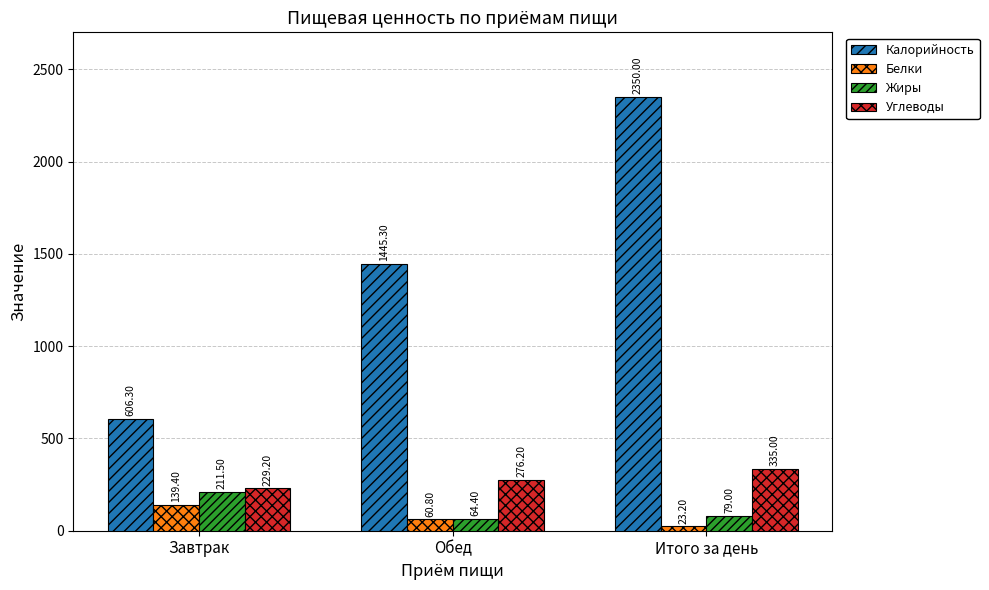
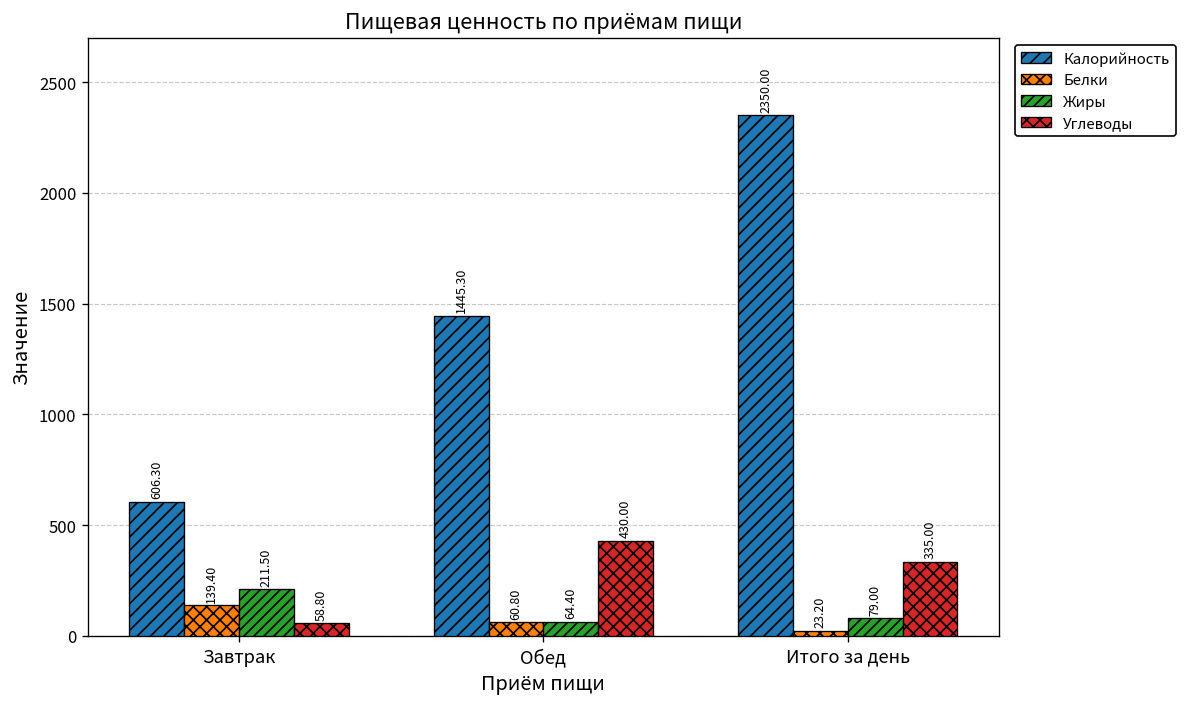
Углеводы, Завтрак: 229.20 -> 58.80
Углеводы, Обед: 276.20 -> 430.00
